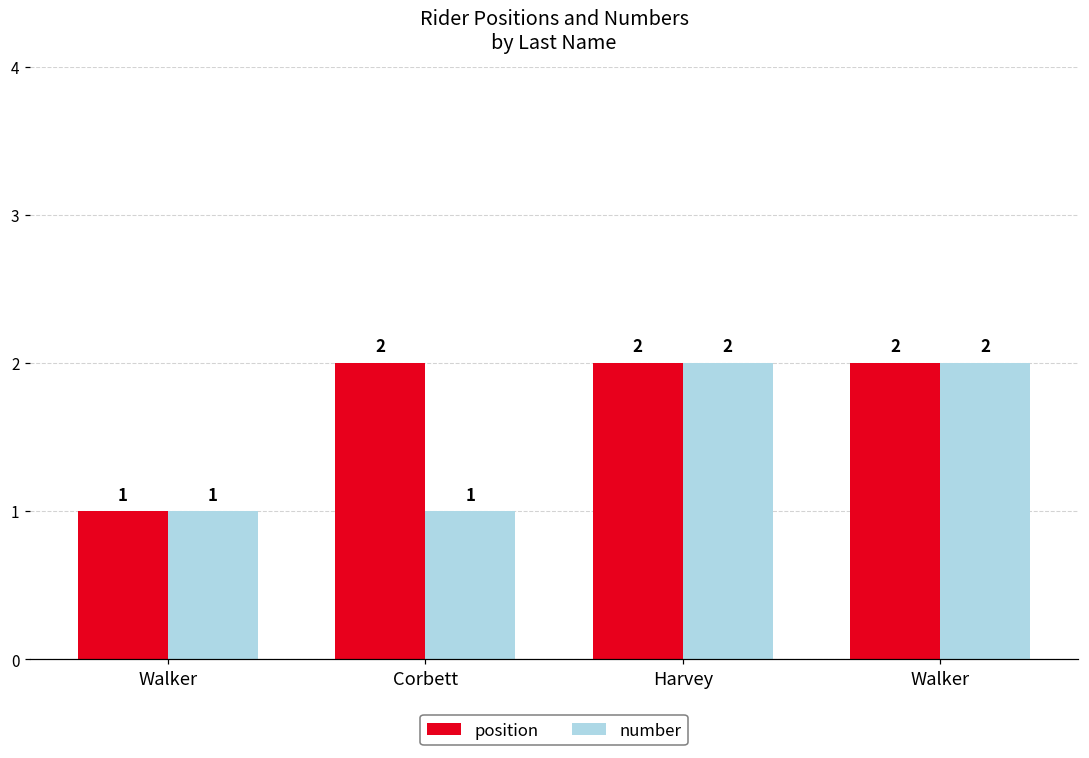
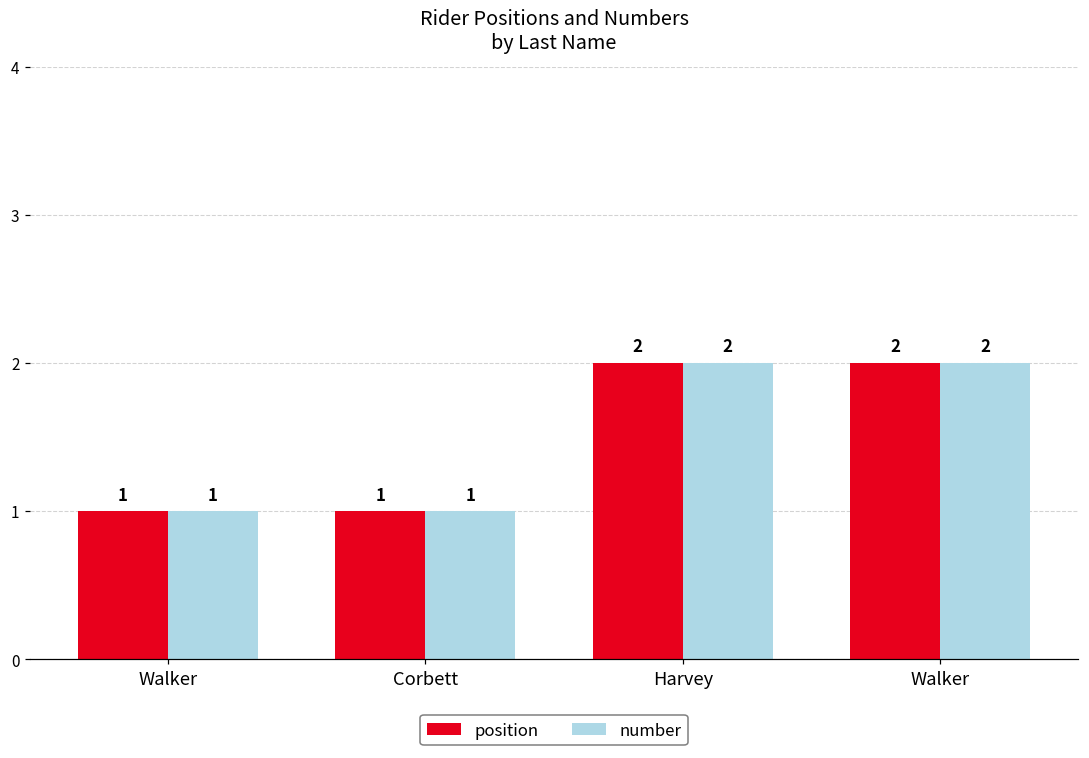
position, Corbett: 2 -> 1
